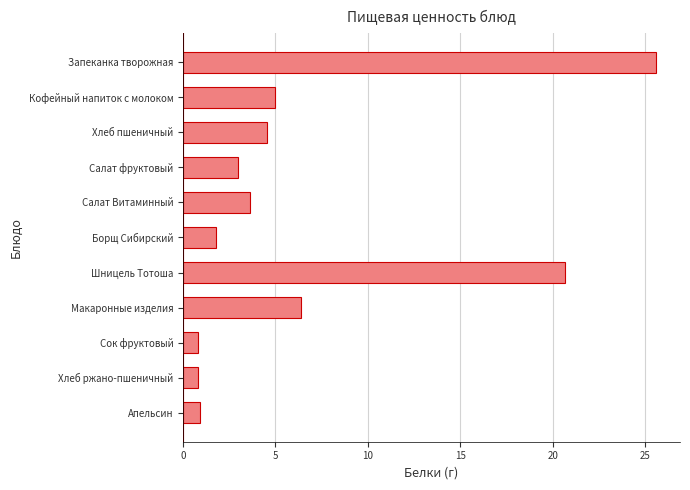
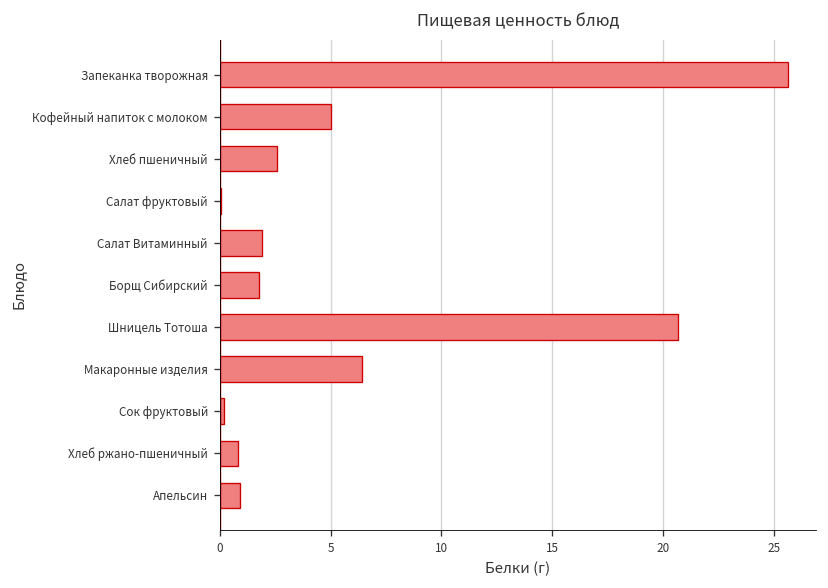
Хлеб пшеничный: 4.6 -> 2.6
Салат фруктовый: 3.0 -> 0.0
Салат Витаминный: 3.6 -> 1.9
Сок фруктовый: 0.8 -> 0.2
